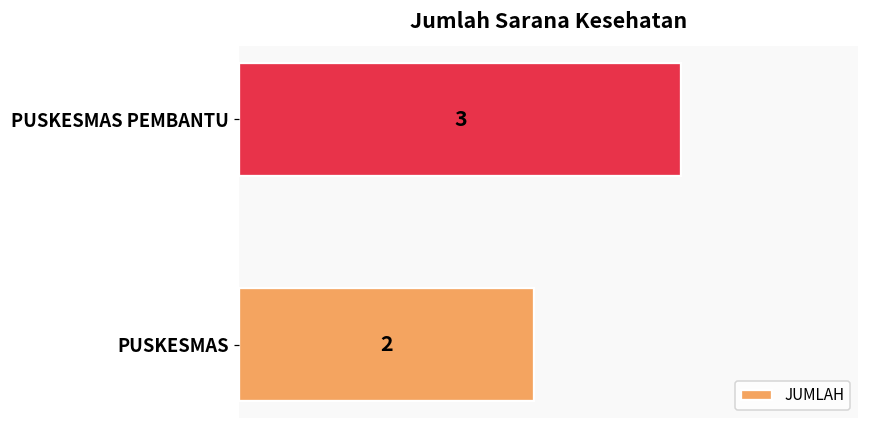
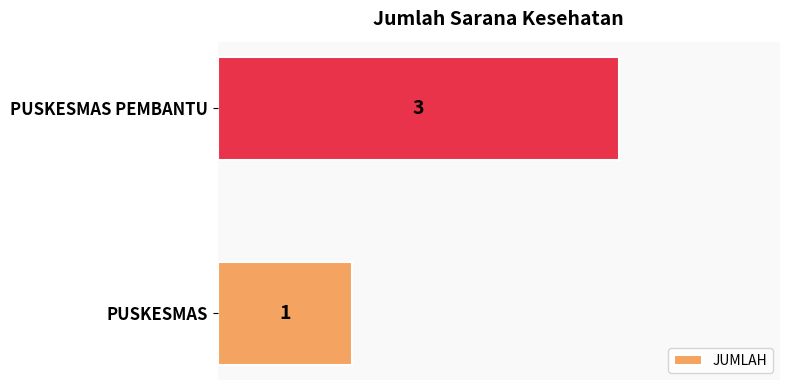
PUSKESMAS: 2 -> 1
